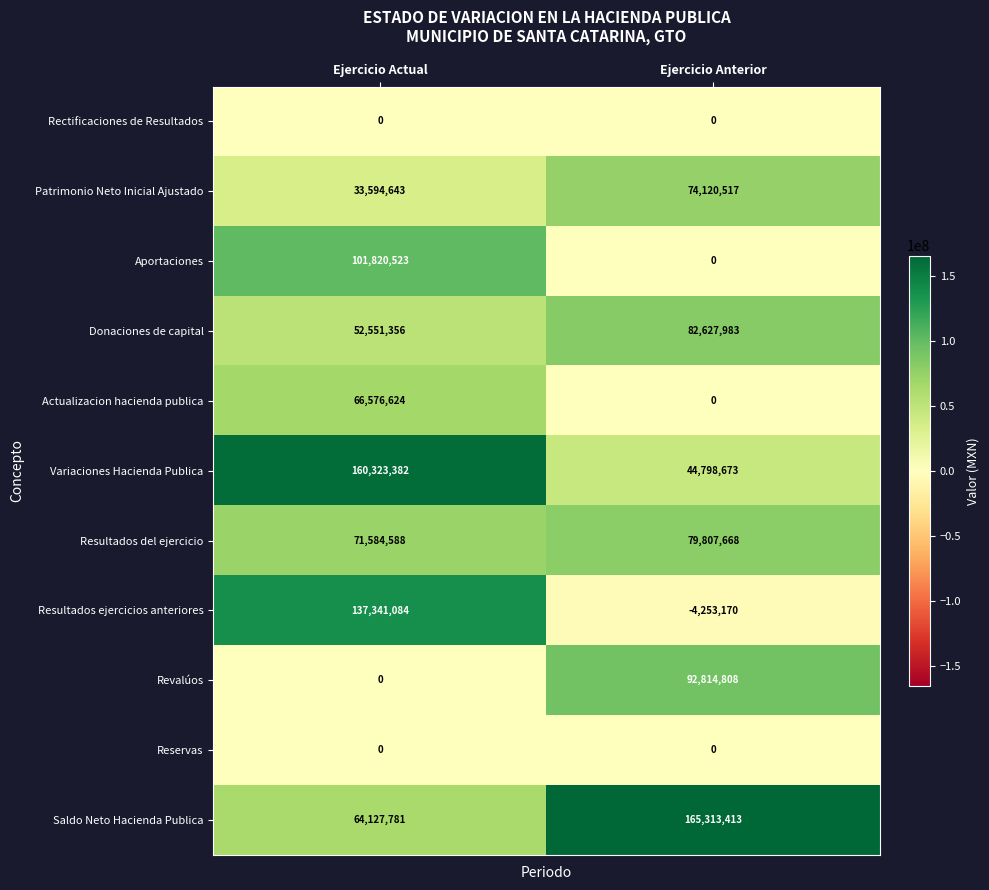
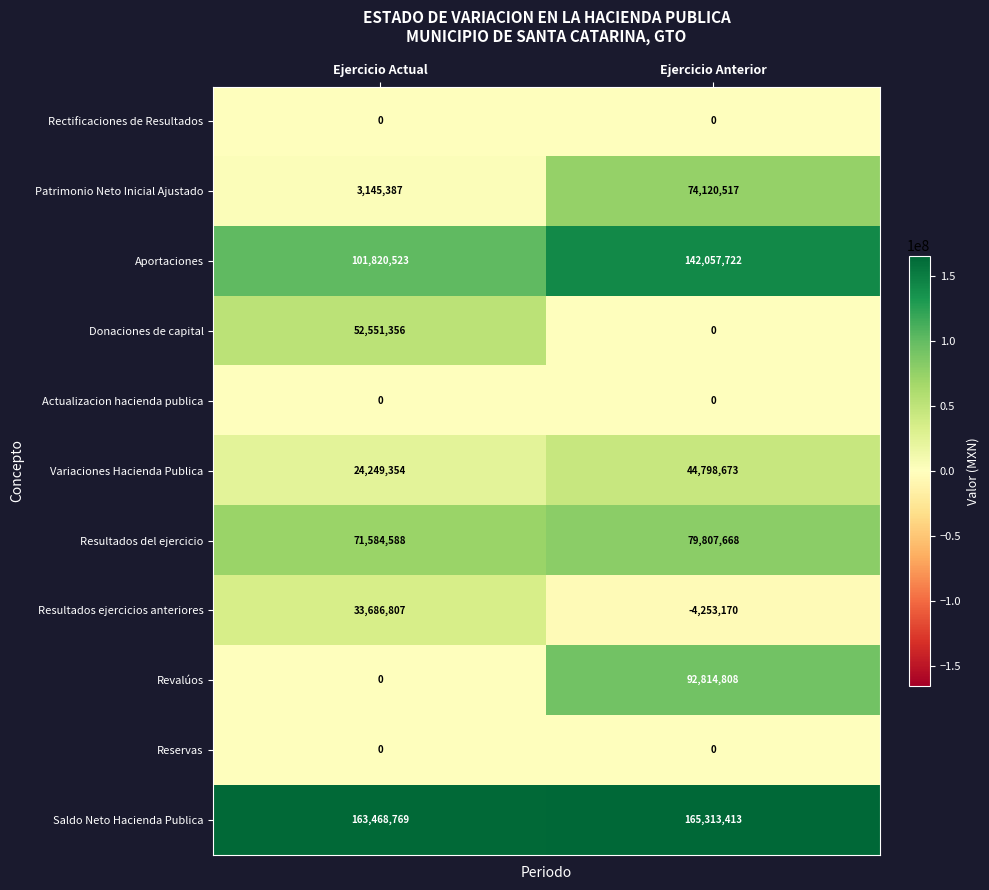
Patrimonio Neto Inicial Ajustado, Ejercicio Actual: 33,594,643 -> 3,145,387
Aportaciones, Ejercicio Anterior: 0 -> 142,057,722
Donaciones de capital, Ejercicio Anterior: 82,627,983 -> 0
Actualizacion hacienda publica, Ejercicio Actual: 66,576,624 -> 0
Variaciones Hacienda Publica, Ejercicio Actual: 160,323,382 -> 24,249,354
Resultados ejercicios anteriores, Ejercicio Actual: 137,341,084 -> 33,686,807
Saldo Neto Hacienda Publica, Ejercicio Actual: 64,127,781 -> 163,468,769
